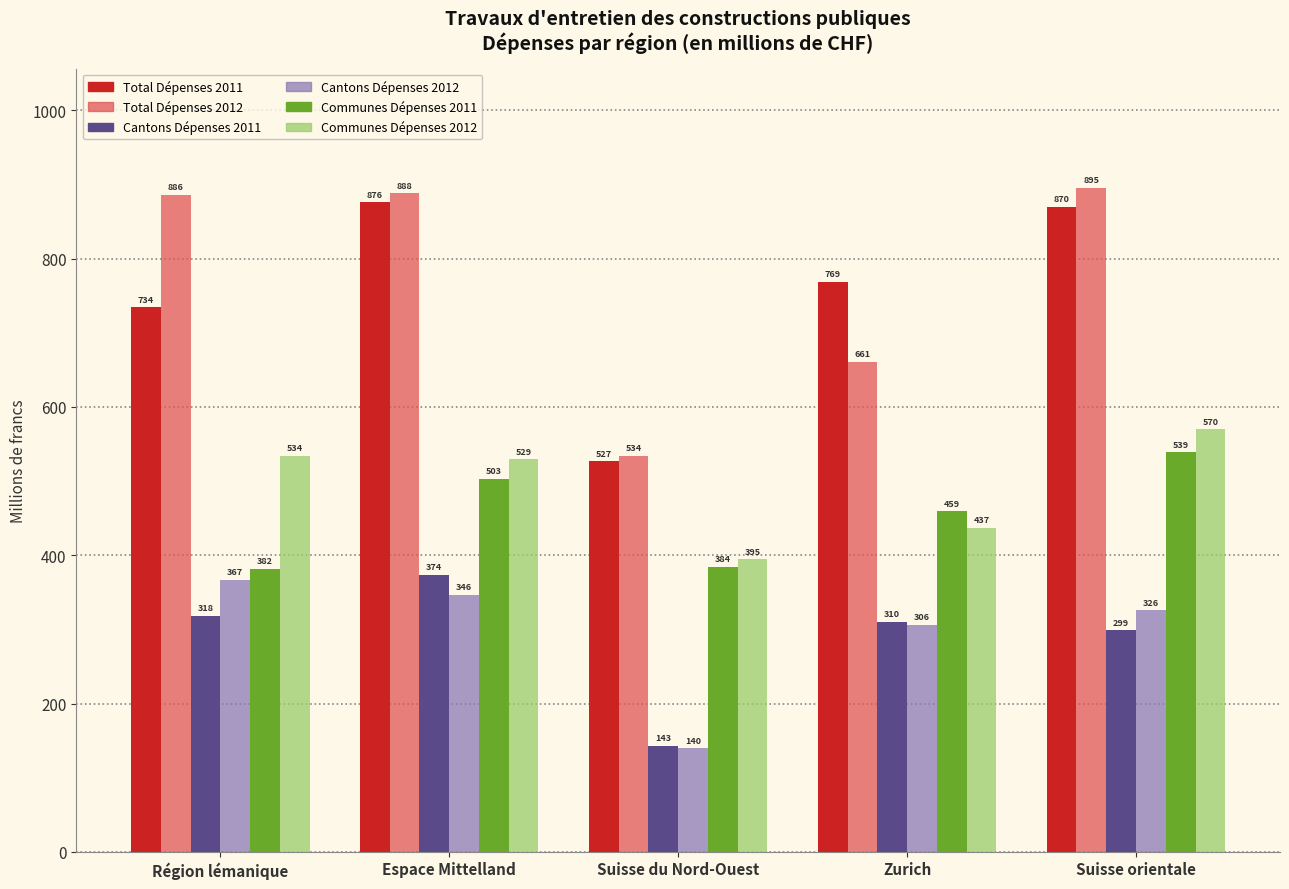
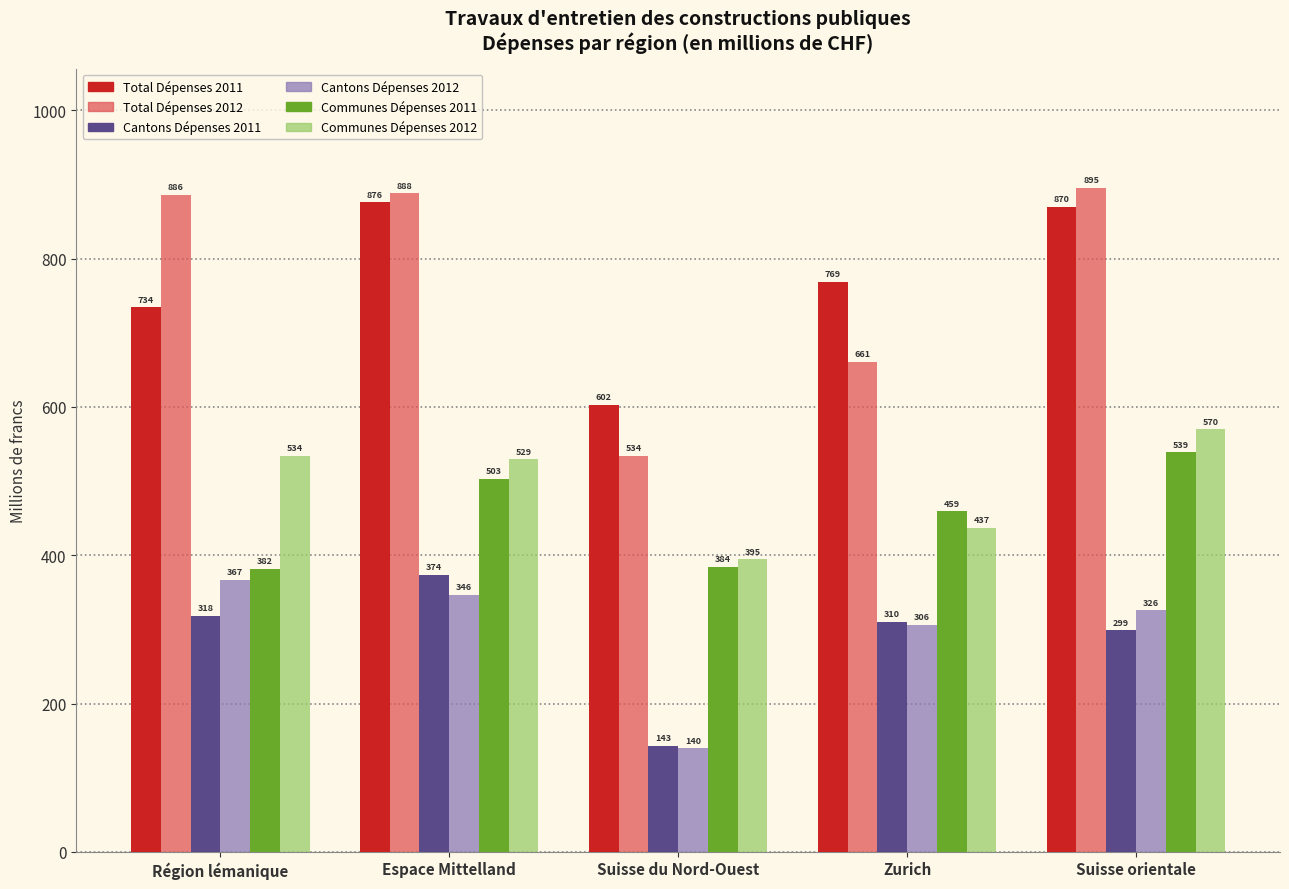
Total Dépenses 2011, Suisse du Nord-Ouest: 527 -> 602
